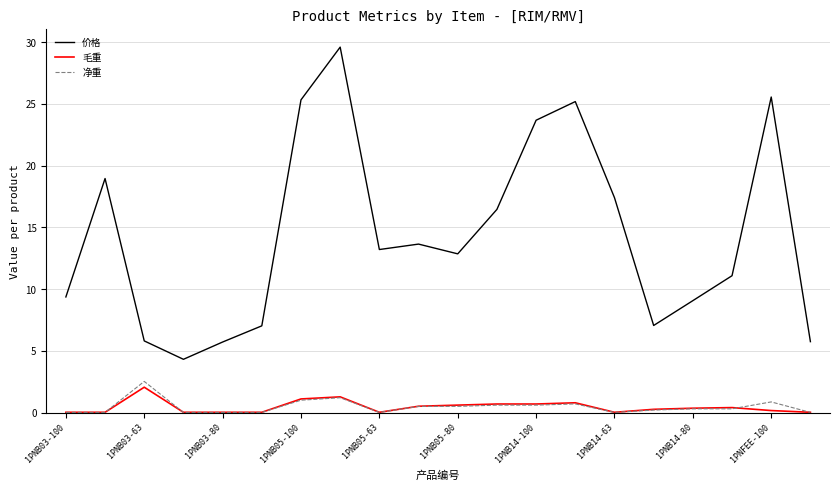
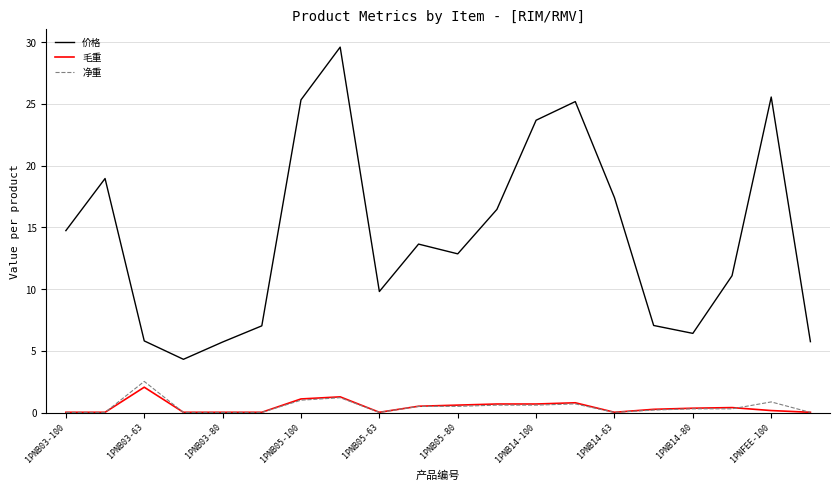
价格, 1PNB03-100: 9.4 -> 14.7
价格, 1PNB05-63: 13.2 -> 9.8
价格, 1PNB14-80: 9.1 -> 6.4
